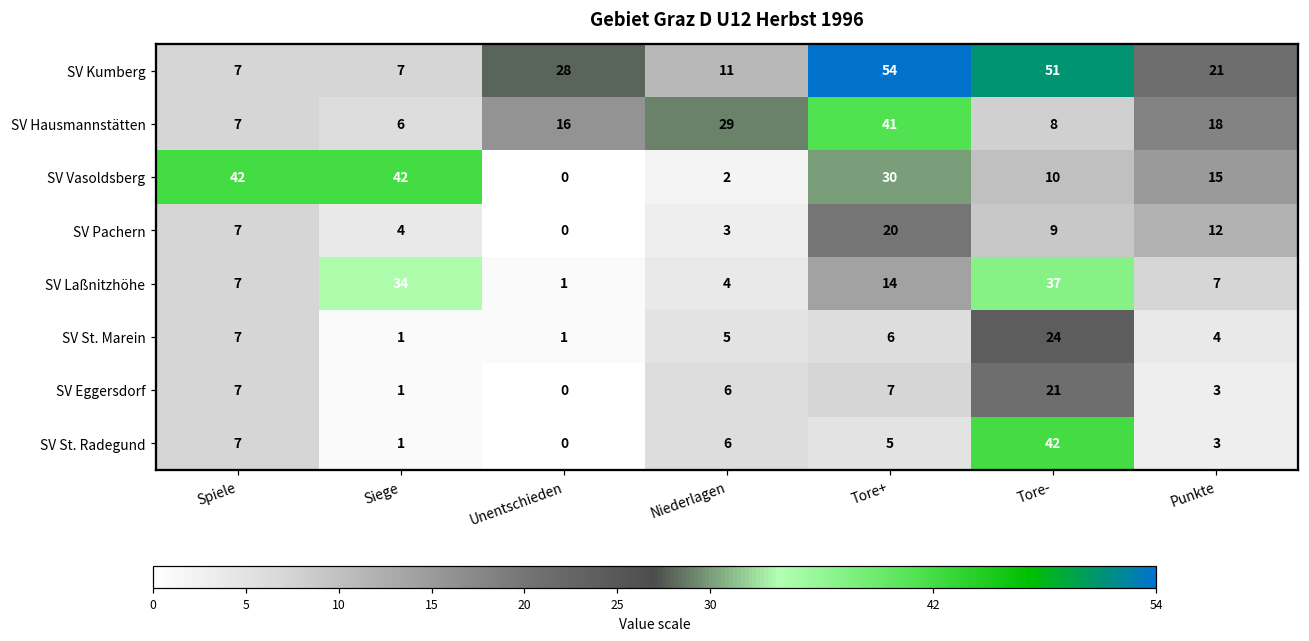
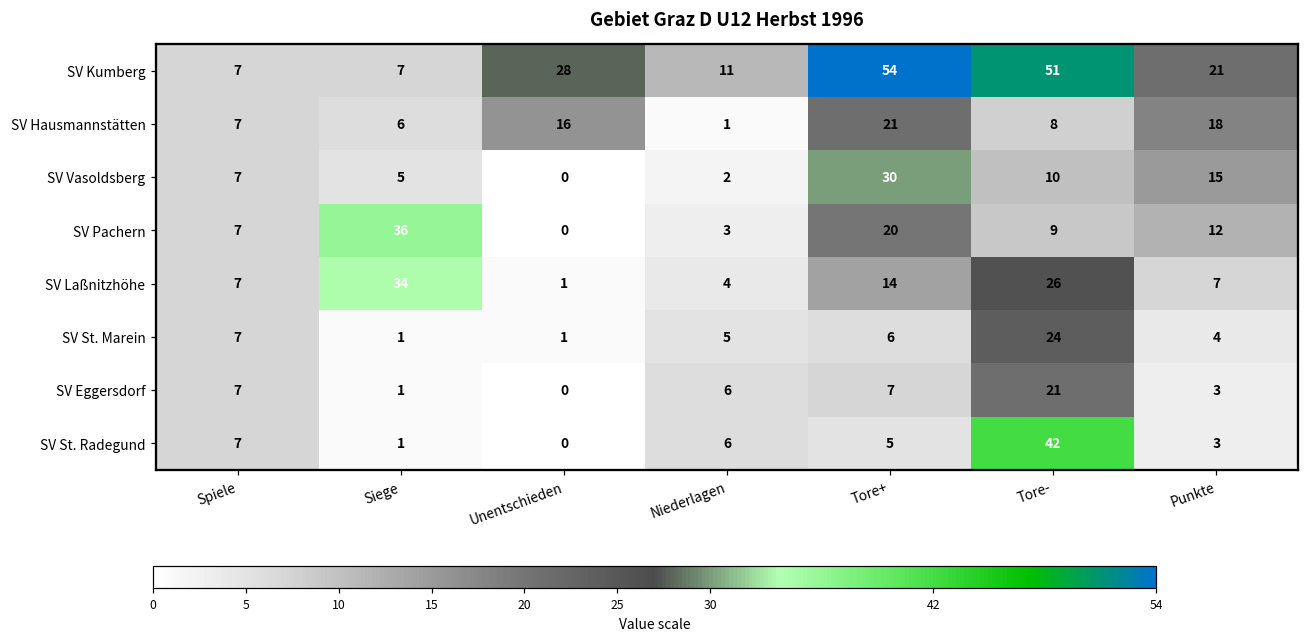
SV Hausmannstätten, Niederlagen: 29 -> 1
SV Hausmannstätten, Tore+: 41 -> 21
SV Vasoldsberg, Spiele: 42 -> 7
SV Vasoldsberg, Siege: 42 -> 5
SV Pachern, Siege: 4 -> 36
SV Laßnitzhöhe, Tore-: 37 -> 26
